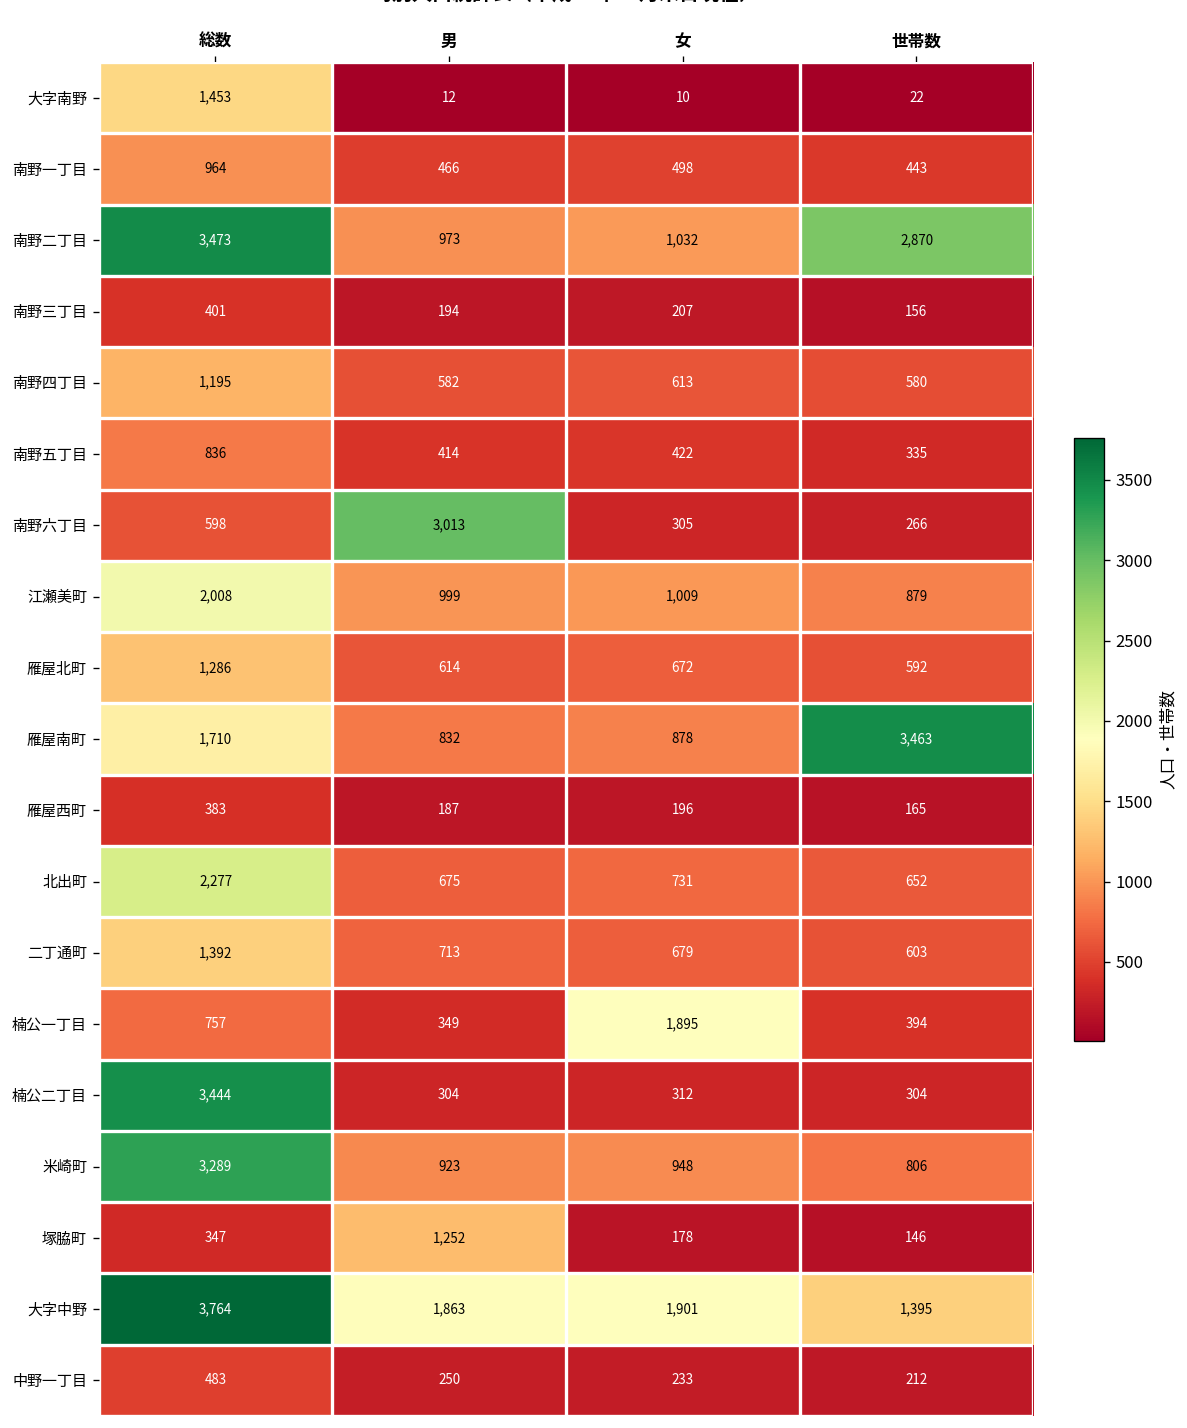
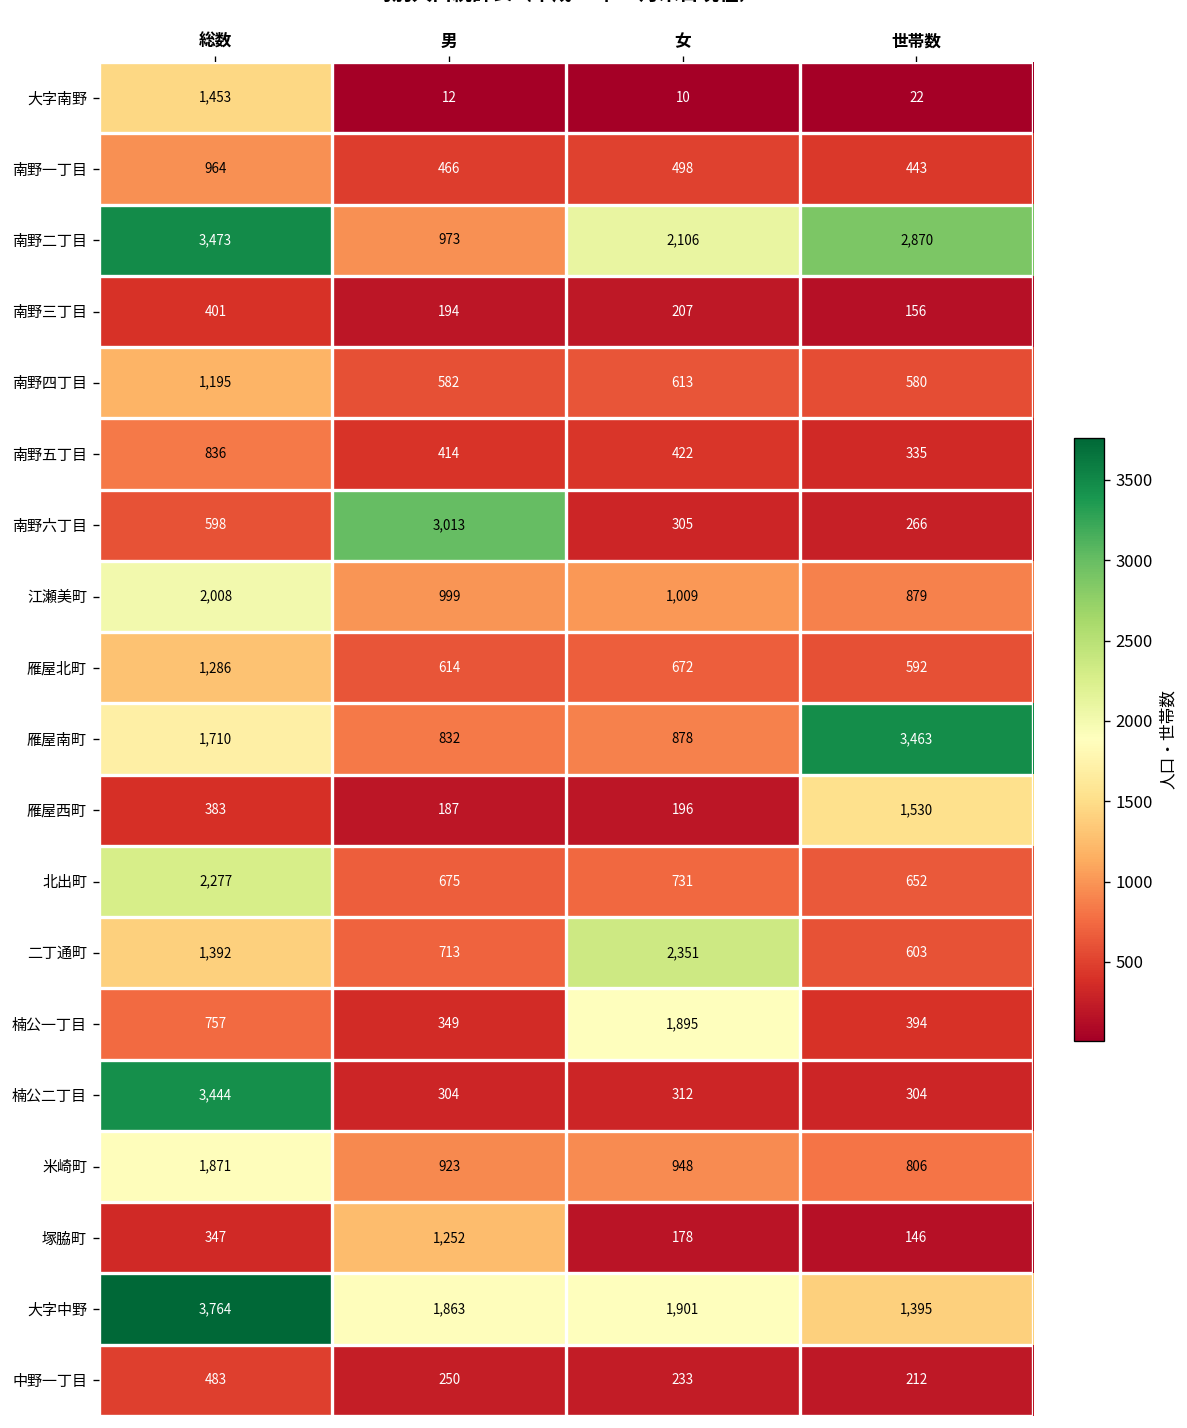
南野二丁目, 女: 1,032 -> 2,106
雁屋西町, 世帯数: 165 -> 1,530
二丁通町, 女: 679 -> 2,351
米崎町, 総数: 3,289 -> 1,871
